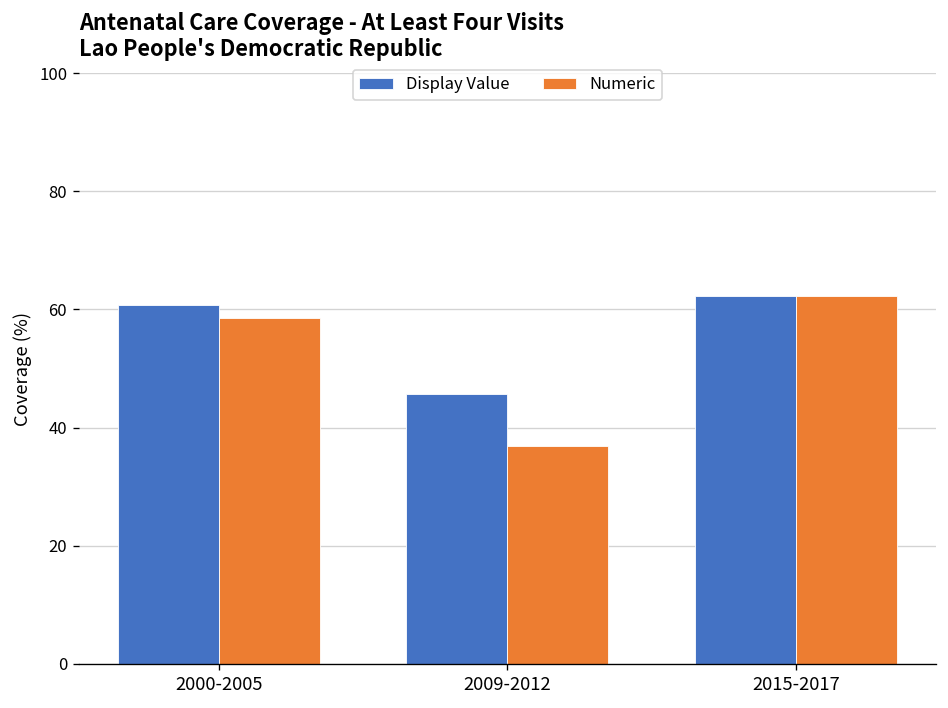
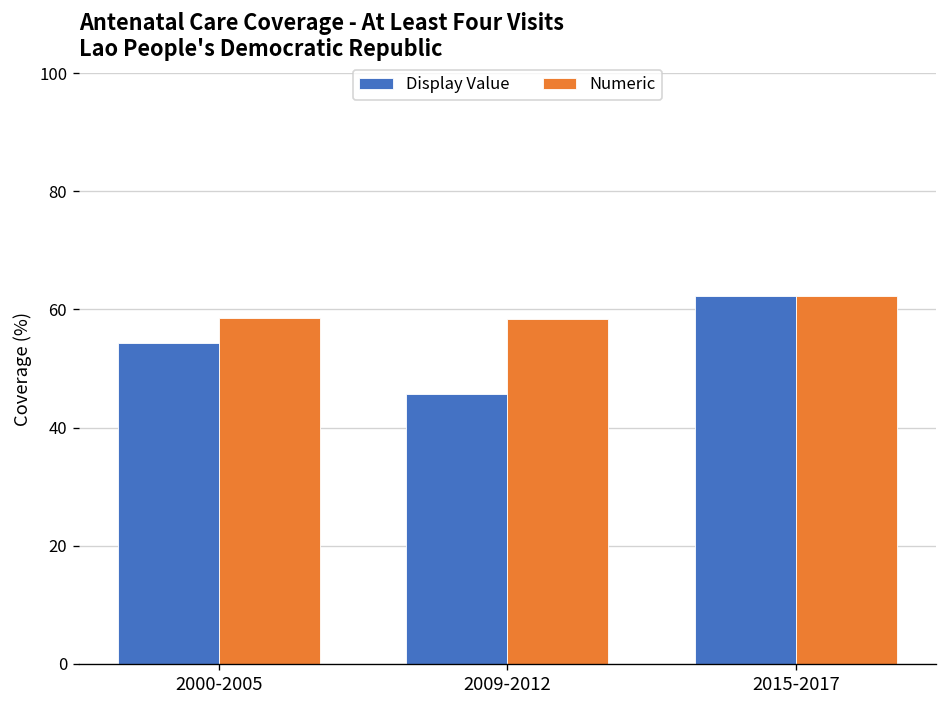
Display Value, 2000-2005: 61 -> 54
Numeric, 2009-2012: 37 -> 58
